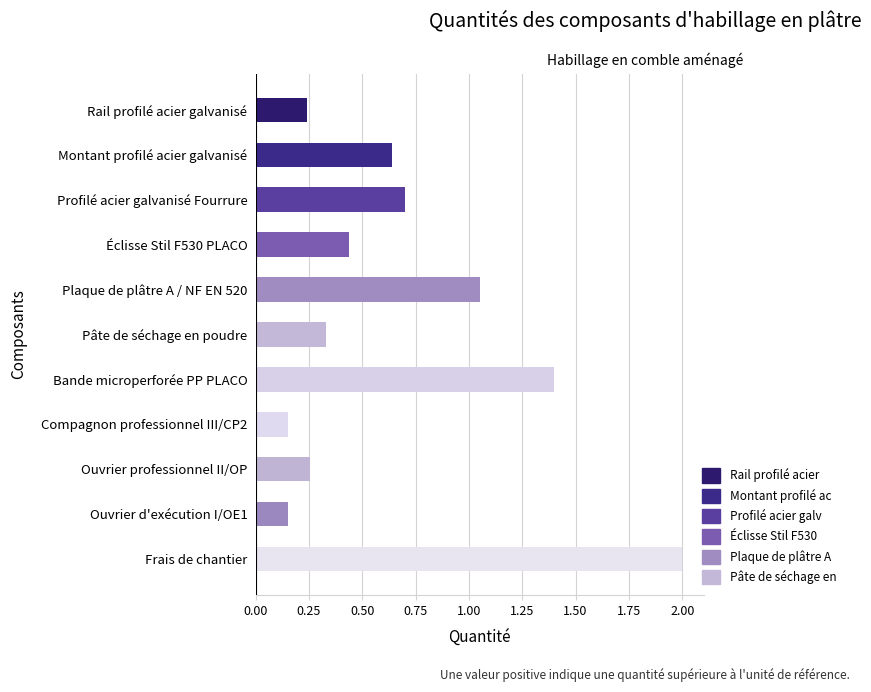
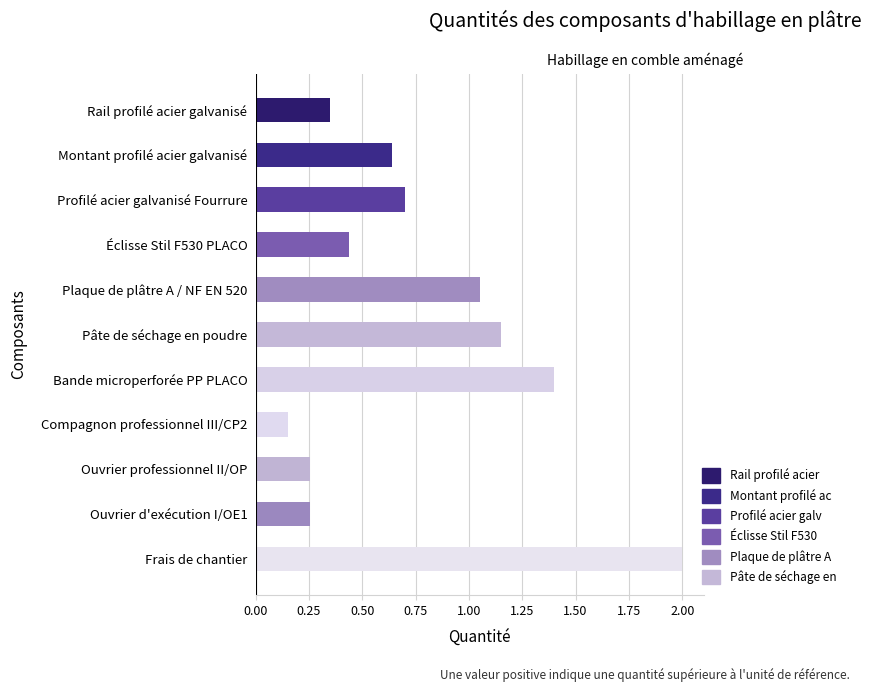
Rail profilé acier galvanisé: 0.24 -> 0.35
Pâte de séchage en poudre: 0.33 -> 1.15
Ouvrier d'exécution I/OE1: 0.15 -> 0.25
